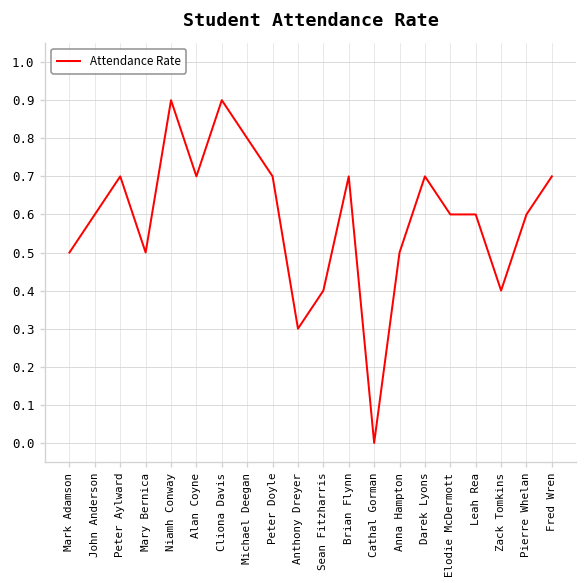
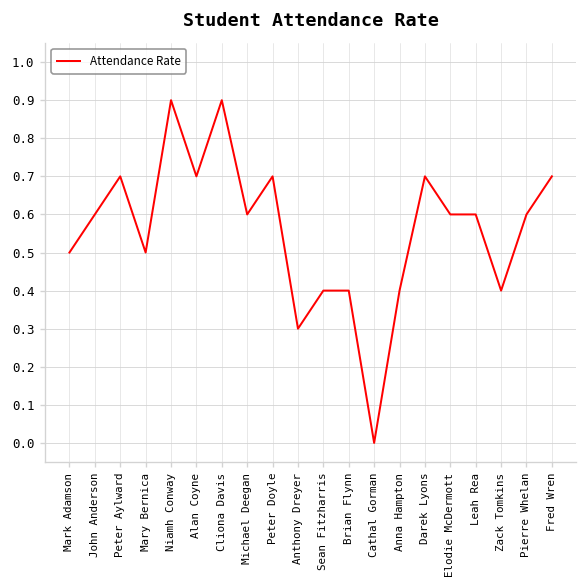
Michael Deegan: 0.8 -> 0.6
Brian Flynn: 0.7 -> 0.4
Anna Hampton: 0.5 -> 0.4
